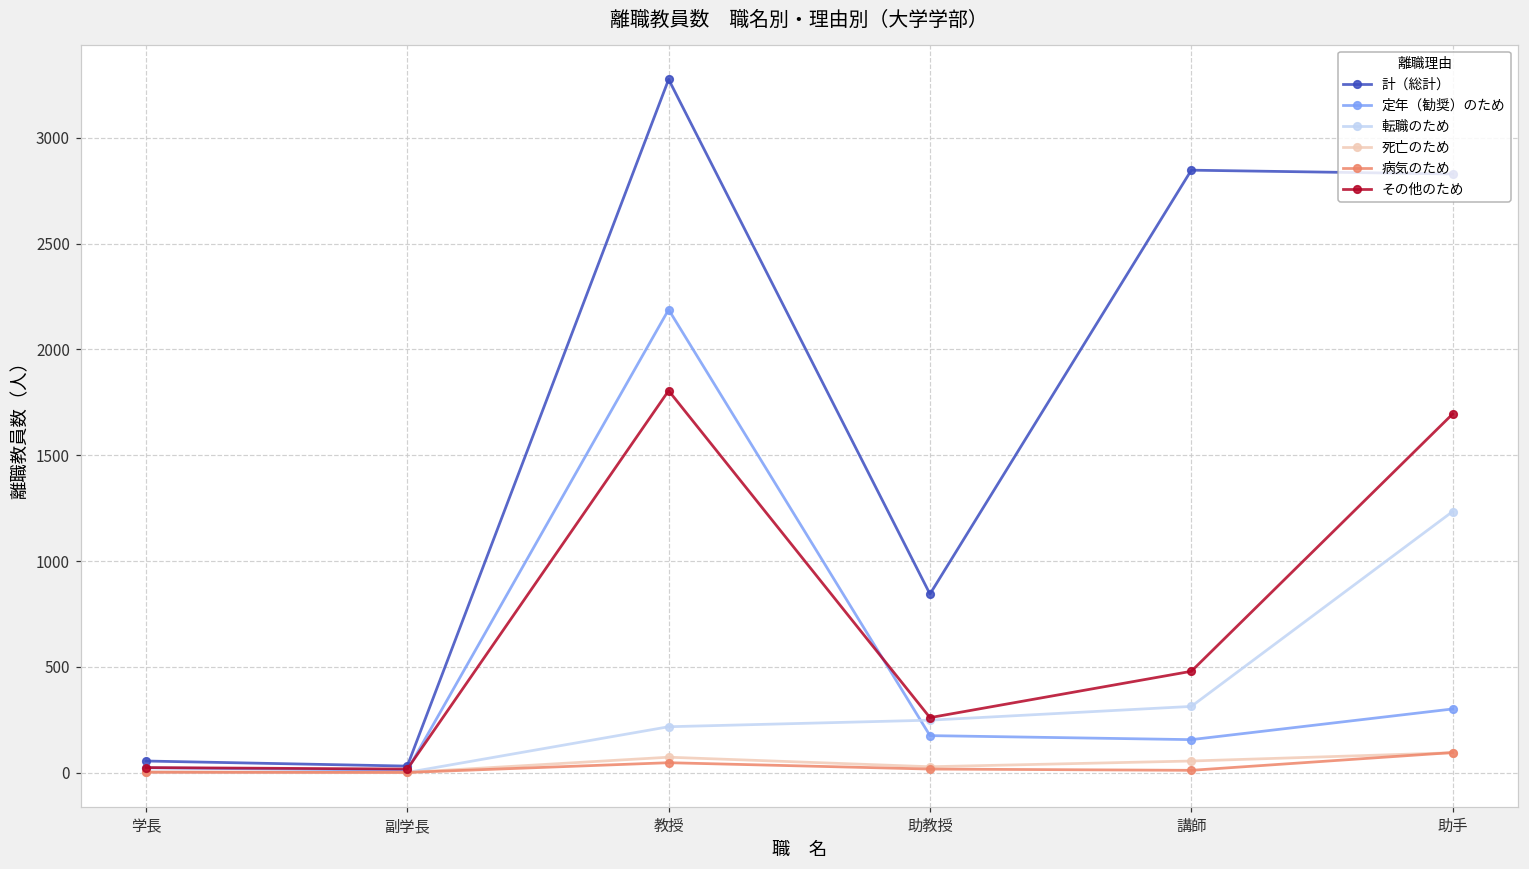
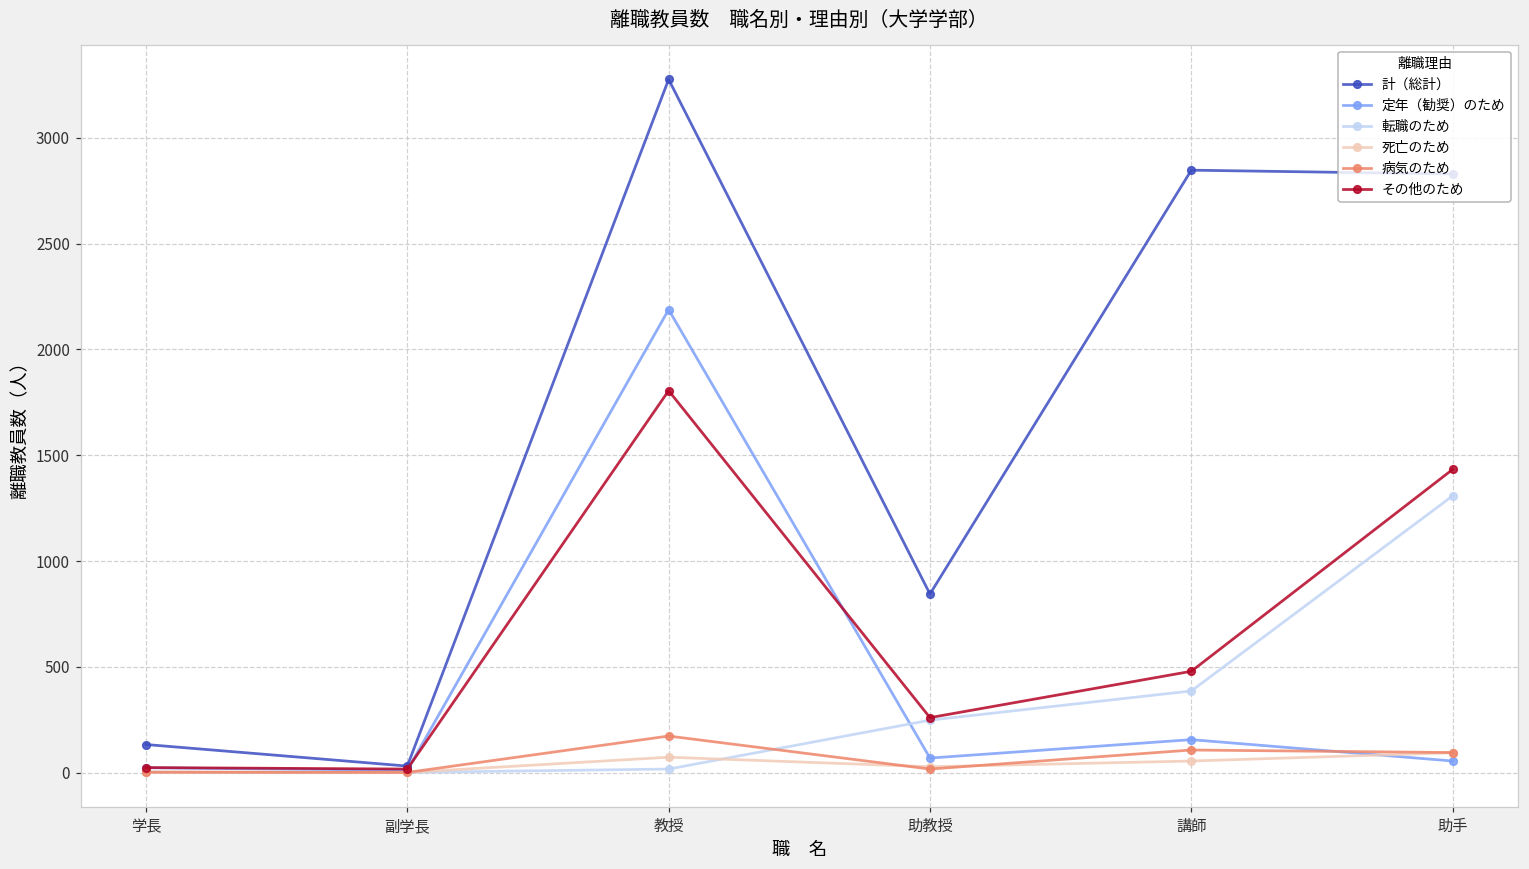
計（総計）, 学長: 60 -> 130
転職のため, 教授: 220 -> 20
病気のため, 教授: 50 -> 170
定年（勧奨）のため, 助教授: 180 -> 70
転職のため, 講師: 310 -> 390
病気のため, 講師: 10 -> 110
定年（勧奨）のため, 助手: 300 -> 60
転職のため, 助手: 1230 -> 1310
その他のため, 助手: 1700 -> 1430
